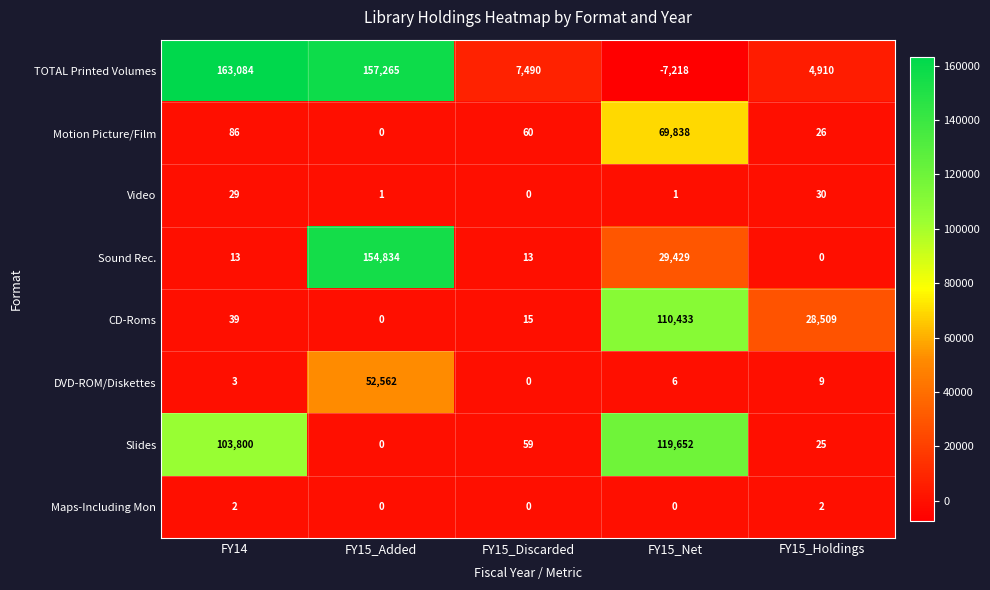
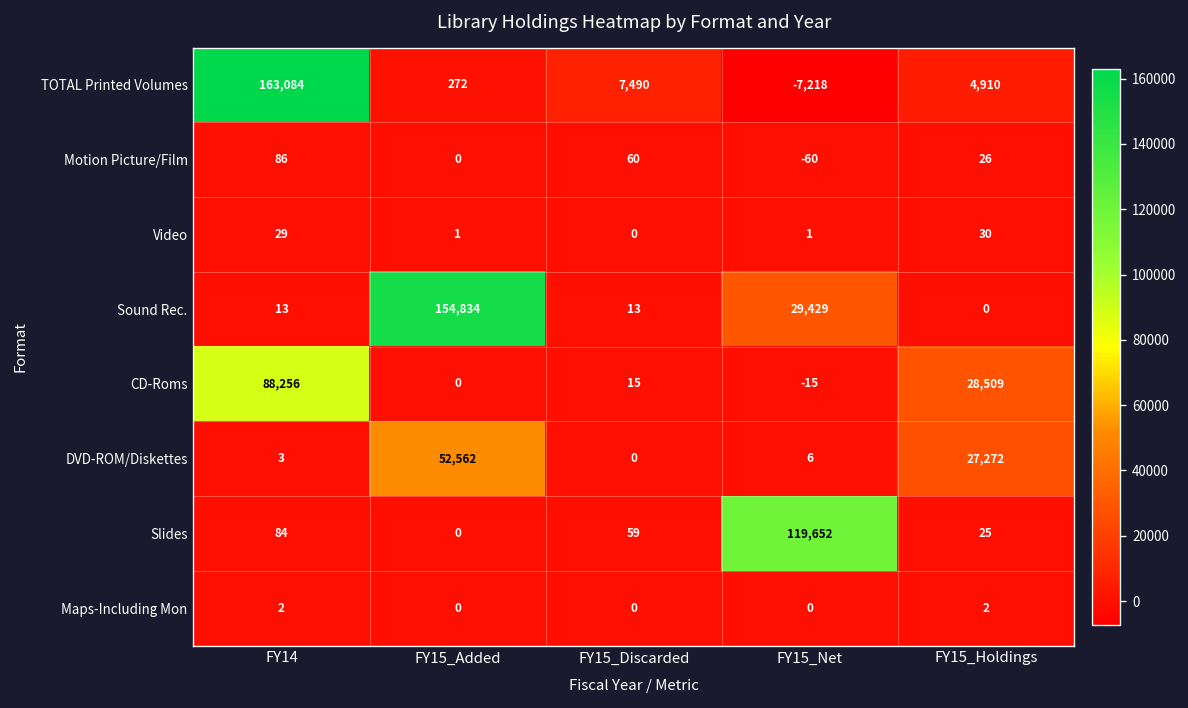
TOTAL Printed Volumes, FY15_Added: 157,265 -> 272
Motion Picture/Film, FY15_Net: 69,838 -> -60
CD-Roms, FY14: 39 -> 88,256
CD-Roms, FY15_Net: 110,433 -> -15
DVD-ROM/Diskettes, FY15_Holdings: 9 -> 27,272
Slides, FY14: 103,800 -> 84
